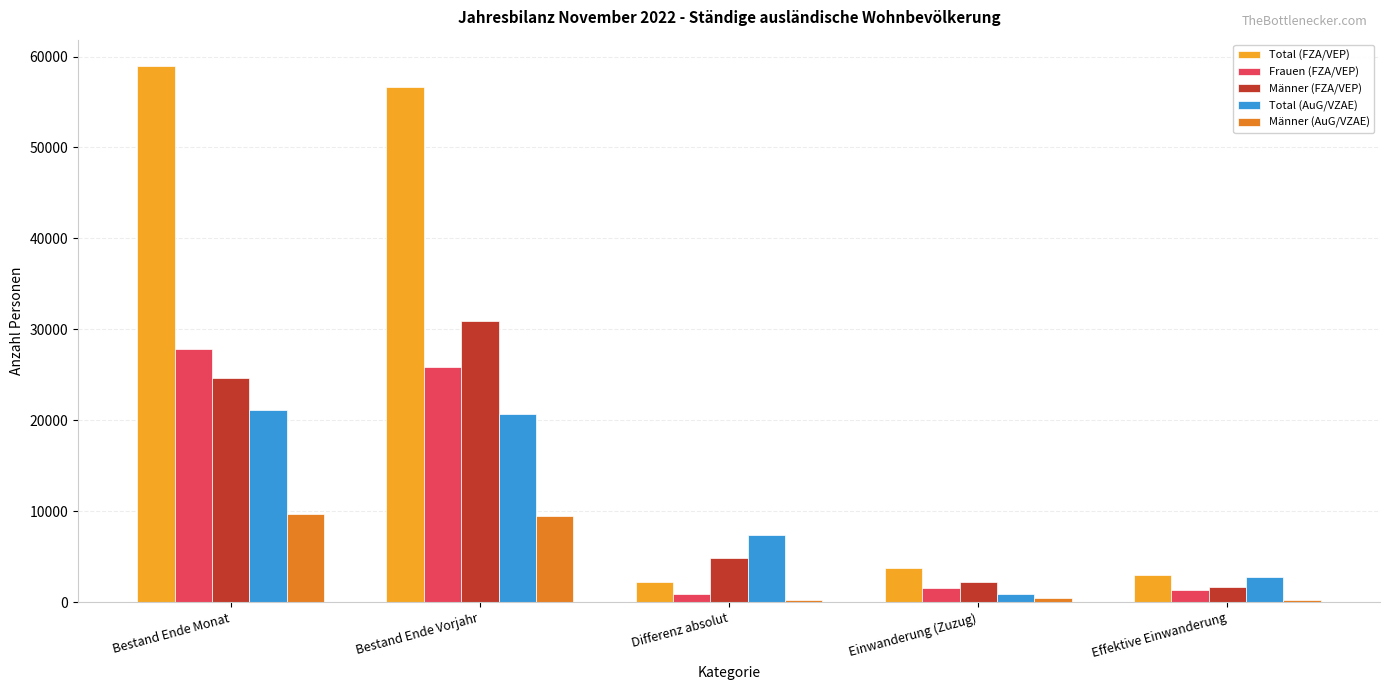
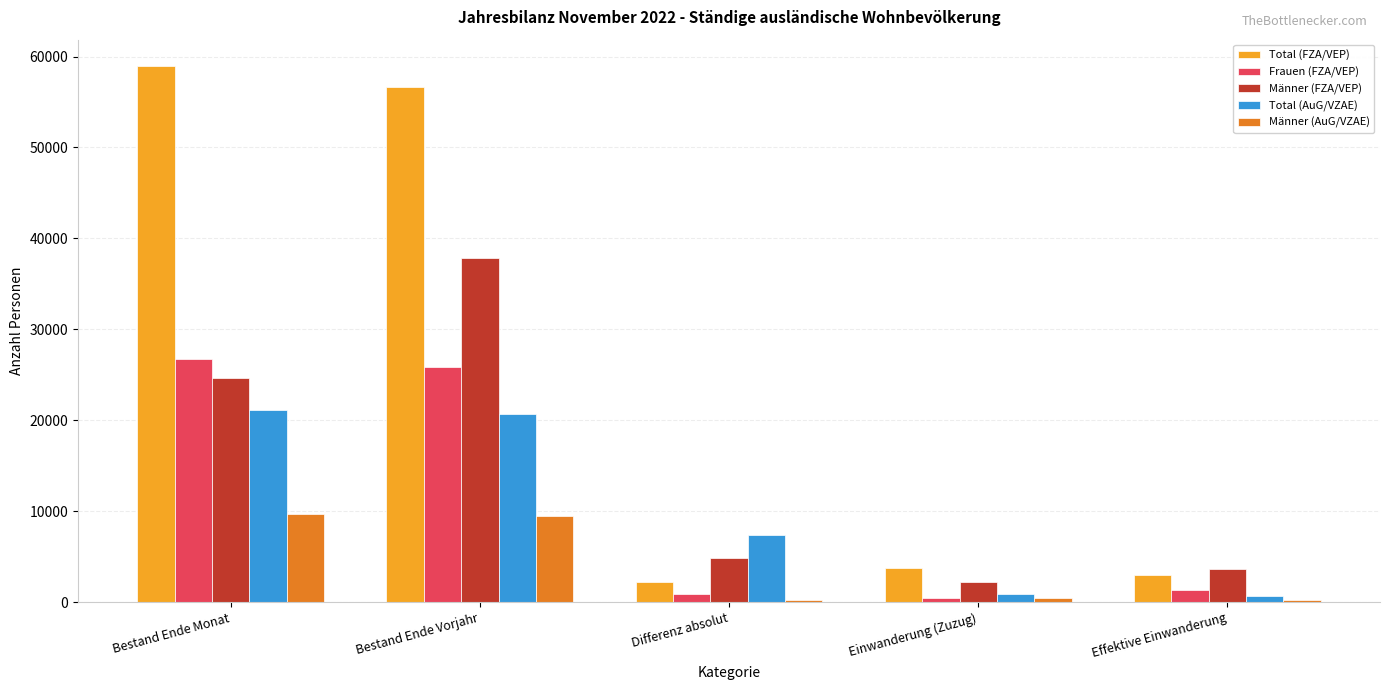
Frauen (FZA/VEP), Bestand Ende Monat: 28000 -> 27000
Männer (FZA/VEP), Bestand Ende Vorjahr: 31000 -> 38000
Frauen (FZA/VEP), Einwanderung (Zuzug): 2000 -> 1000
Männer (FZA/VEP), Effektive Einwanderung: 2000 -> 4000
Total (AuG/VZAE), Effektive Einwanderung: 3000 -> 1000
